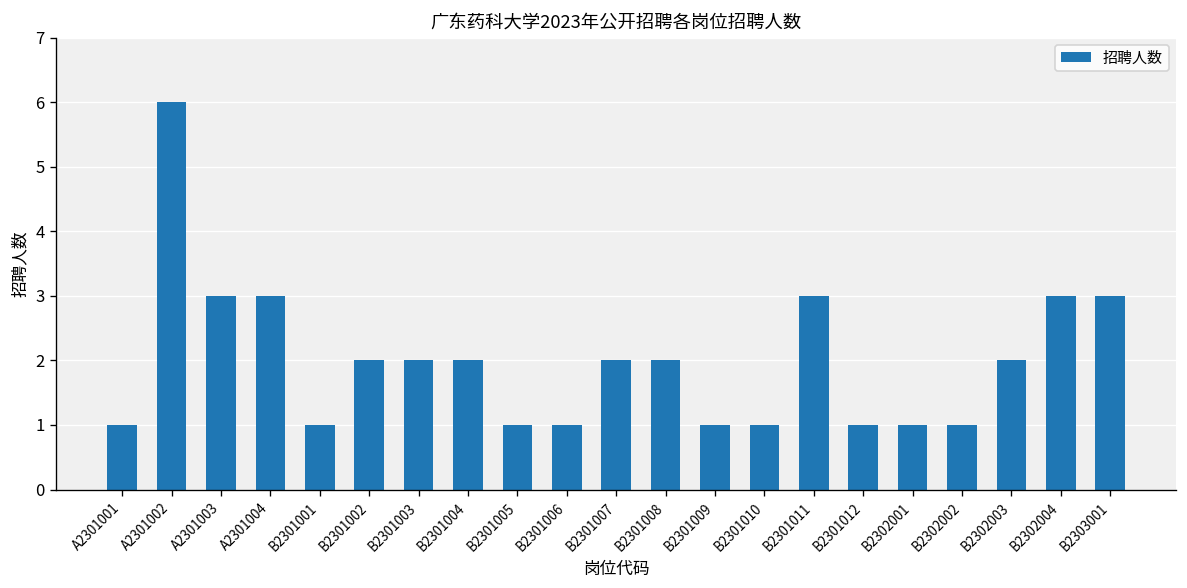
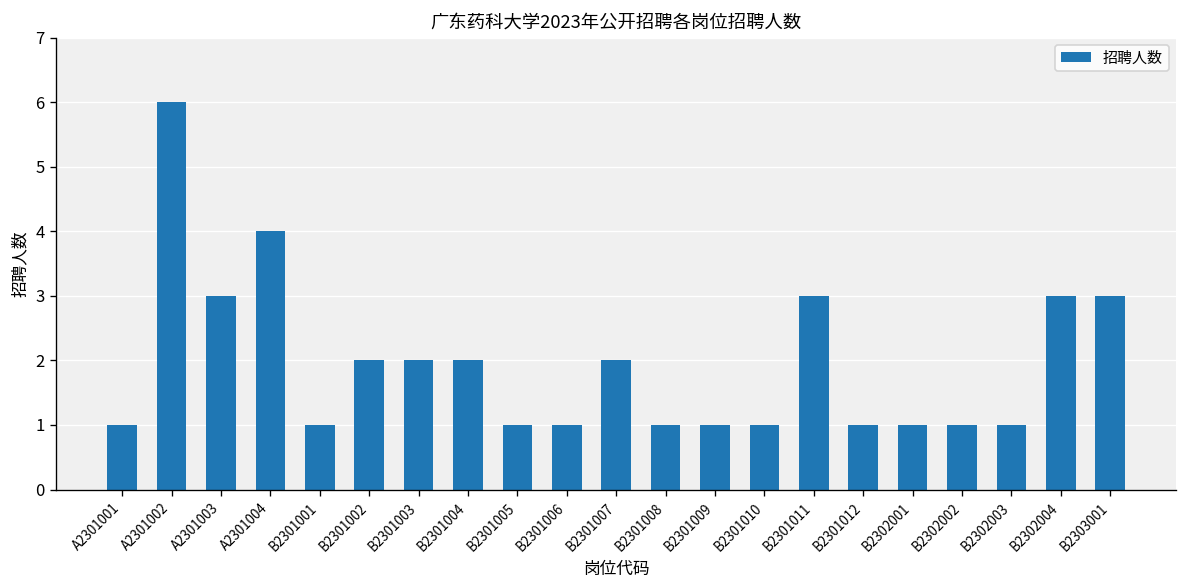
A2301004: 3 -> 4
B2301008: 2 -> 1
B2302003: 2 -> 1
